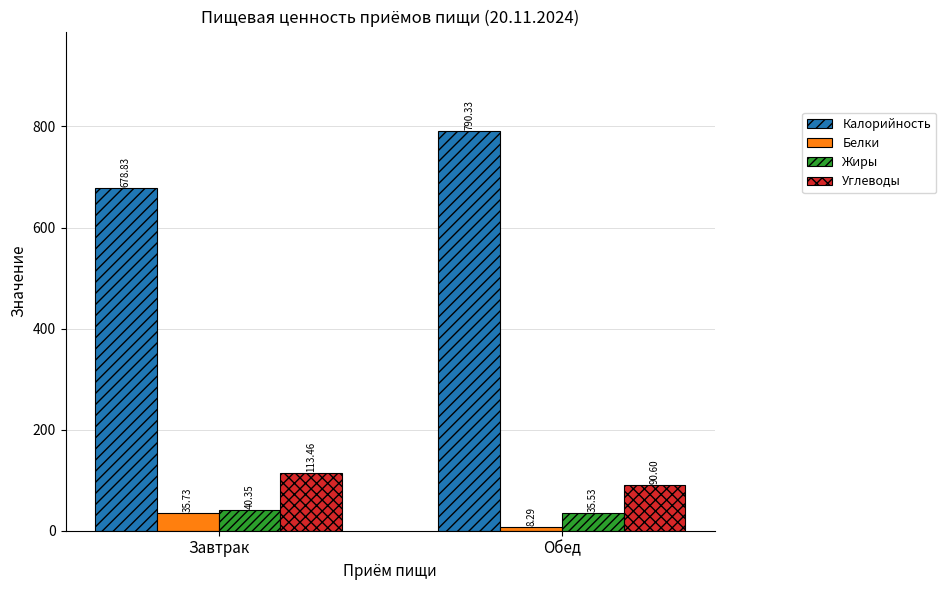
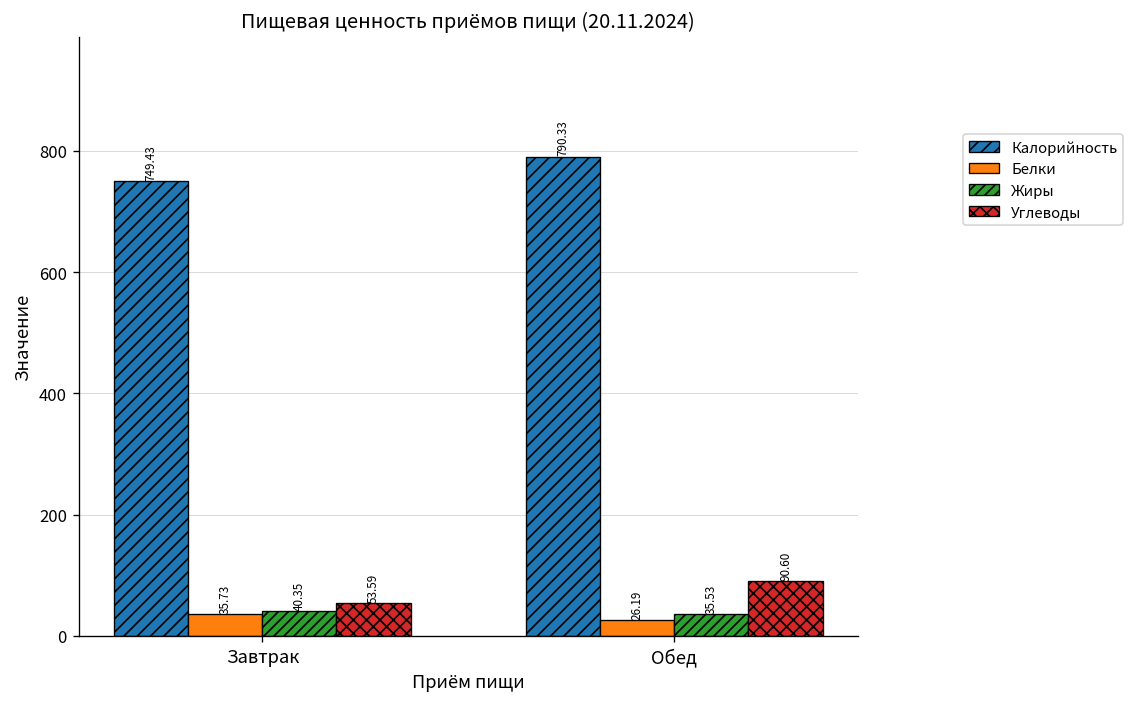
Калорийность, Завтрак: 678.83 -> 749.43
Углеводы, Завтрак: 113.46 -> 53.59
Белки, Обед: 8.29 -> 26.19
